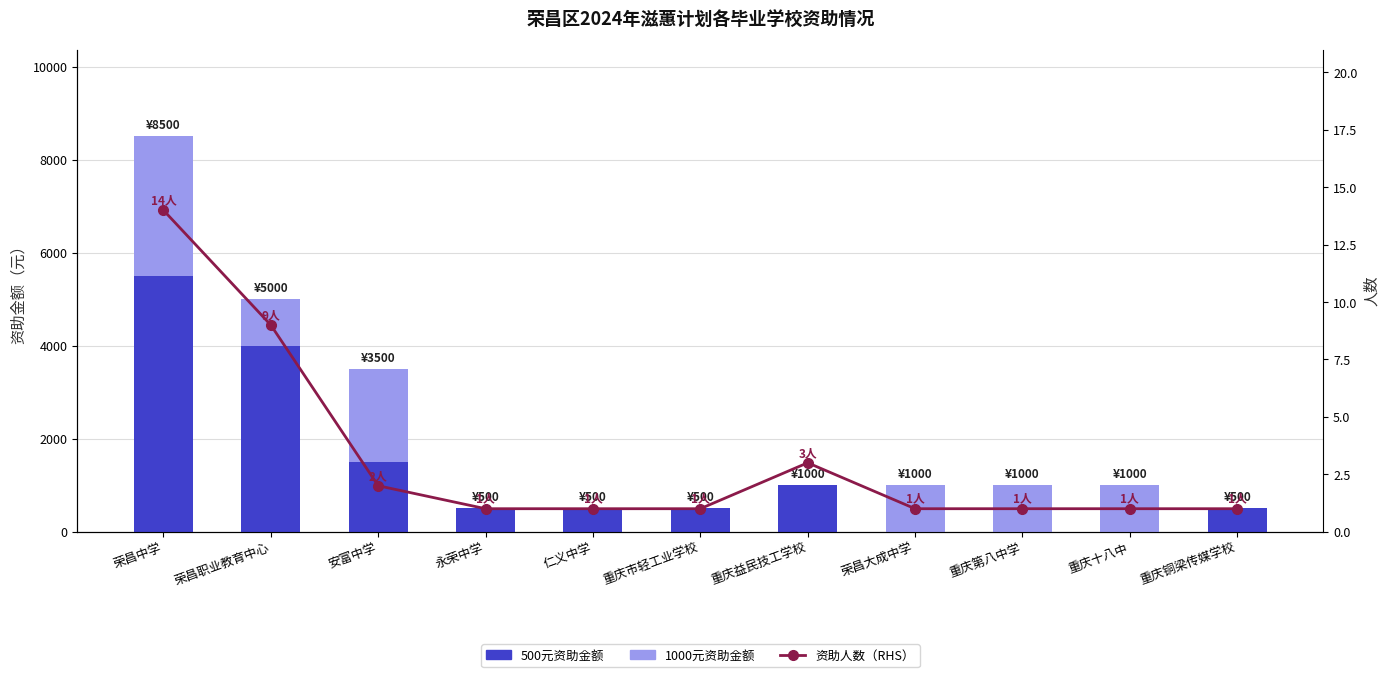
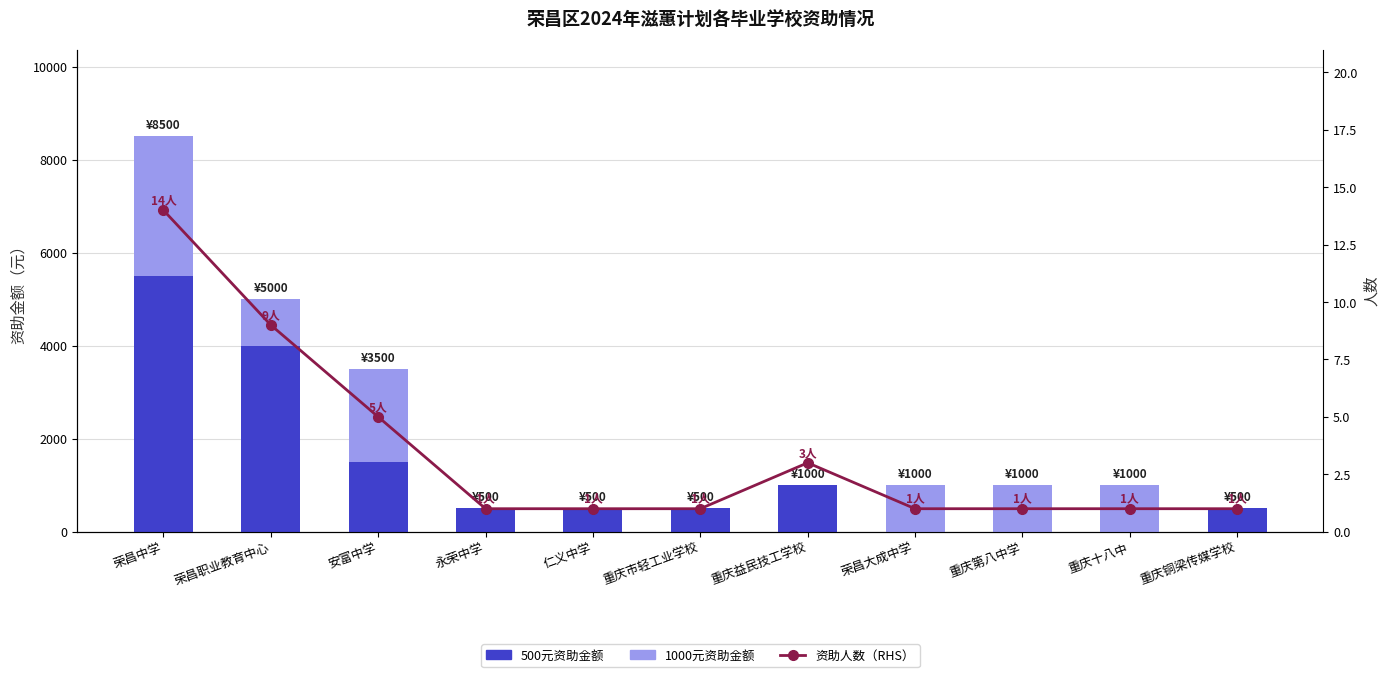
资助人数（RHS）, 安富中学: 2人 -> 5人
